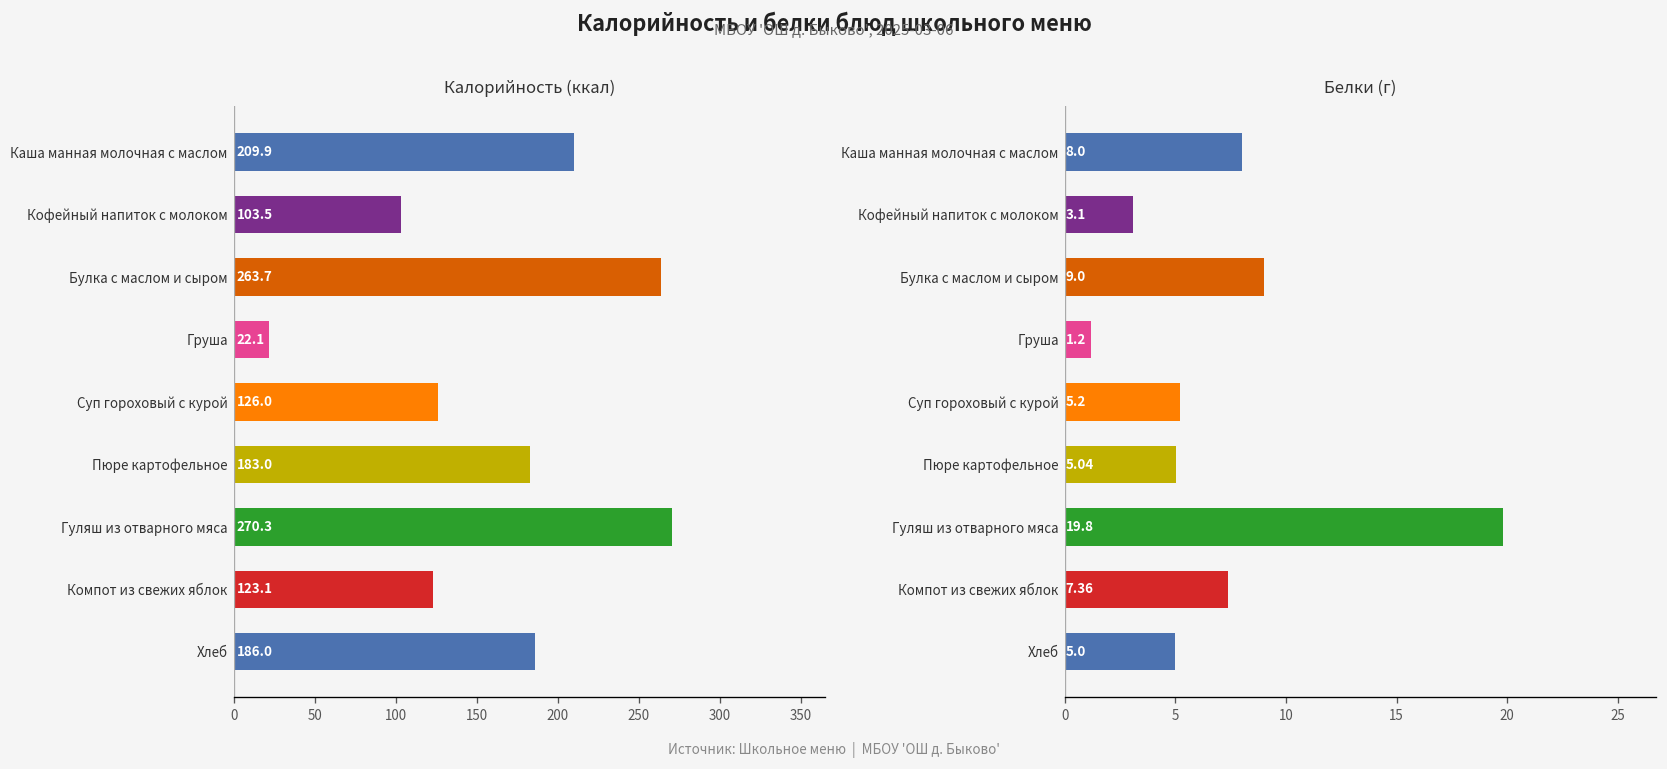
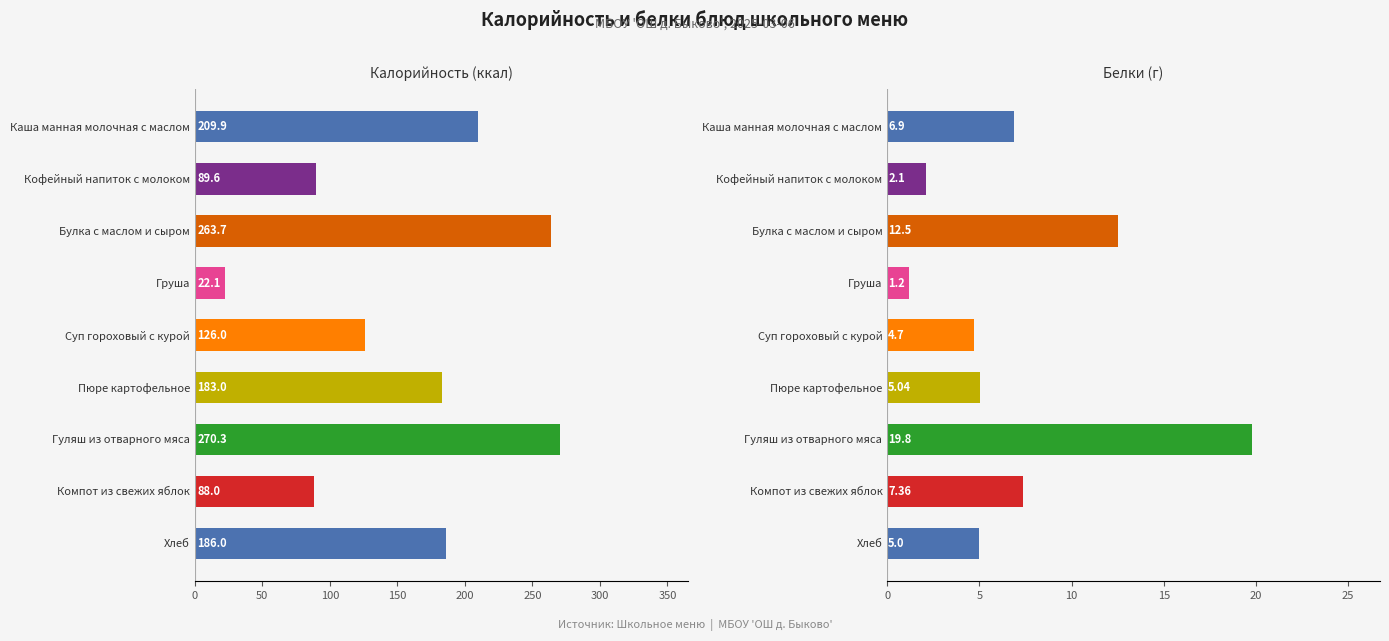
Калорийность (ккал), Кофейный напиток с молоком: 103.5 -> 89.6
Калорийность (ккал), Компот из свежих яблок: 123.1 -> 88.0
Белки (г), Каша манная молочная с маслом: 8.0 -> 6.9
Белки (г), Кофейный напиток с молоком: 3.1 -> 2.1
Белки (г), Булка с маслом и сыром: 9.0 -> 12.5
Белки (г), Суп гороховый с курой: 5.2 -> 4.7
